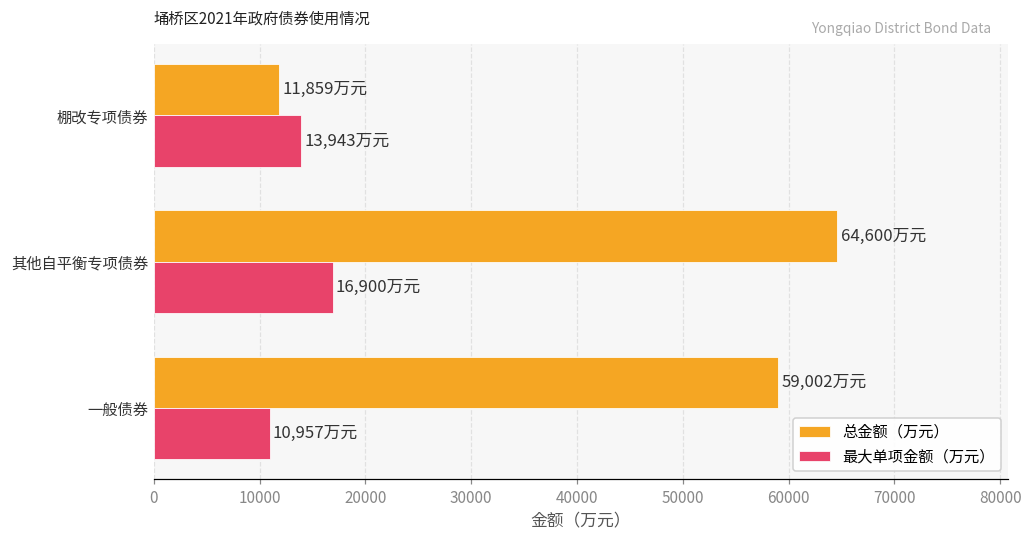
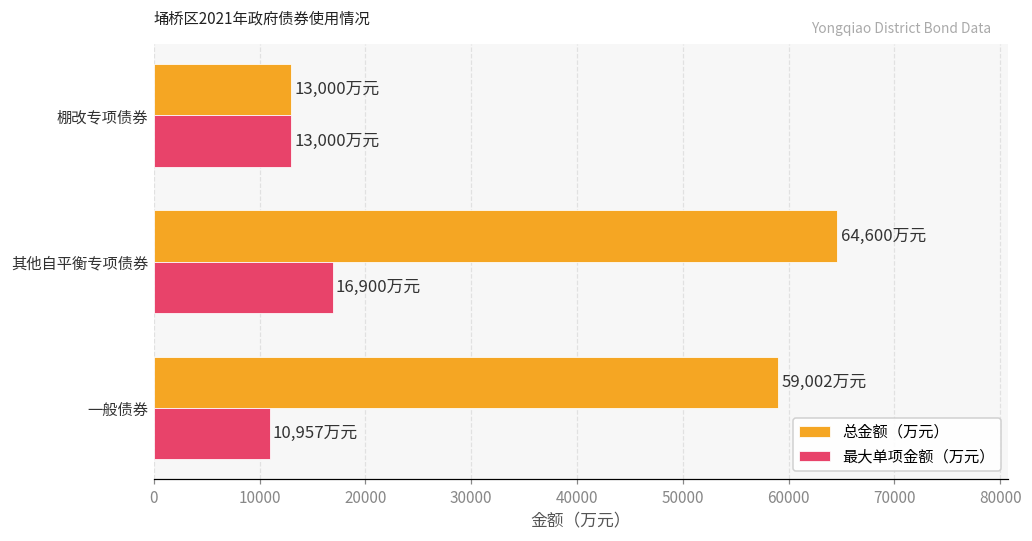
总金额（万元）, 棚改专项债券: 11,859 -> 13,000
最大单项金额（万元）, 棚改专项债券: 13,943 -> 13,000
